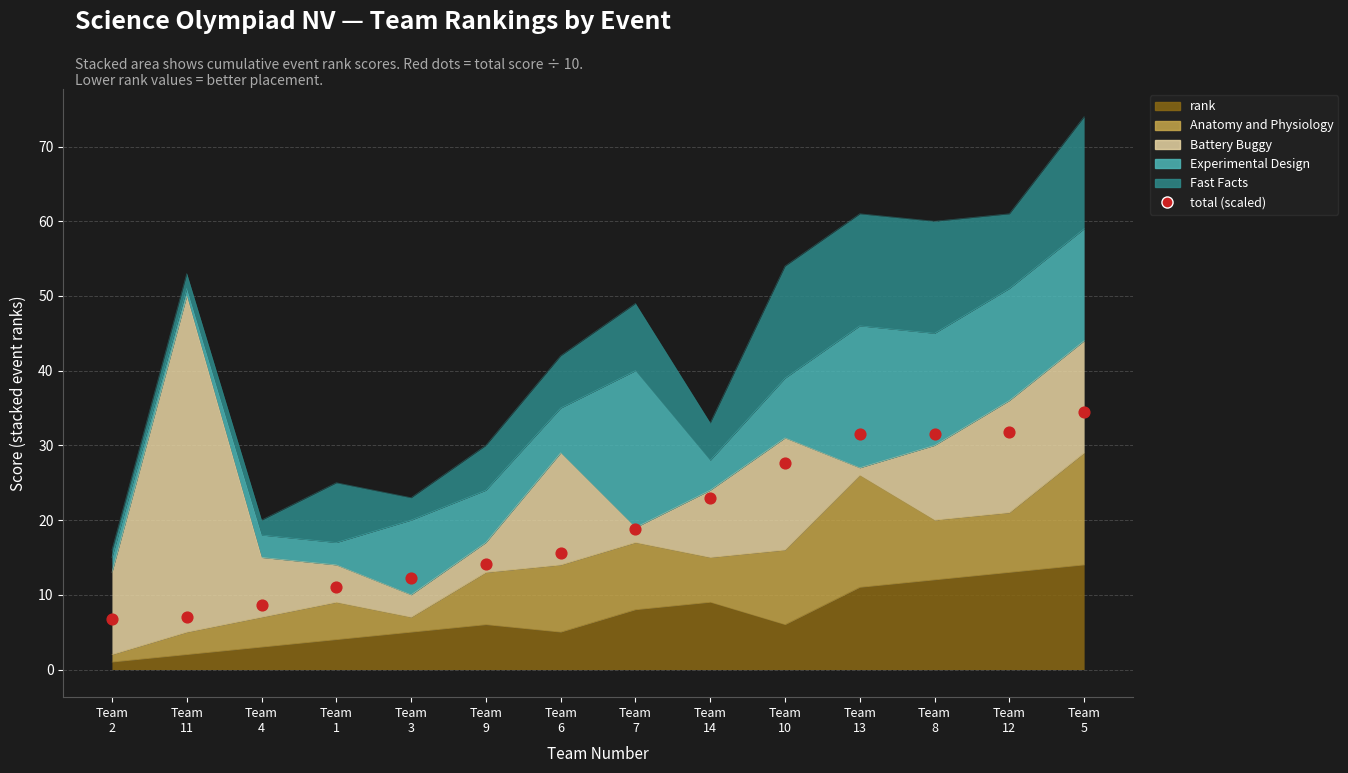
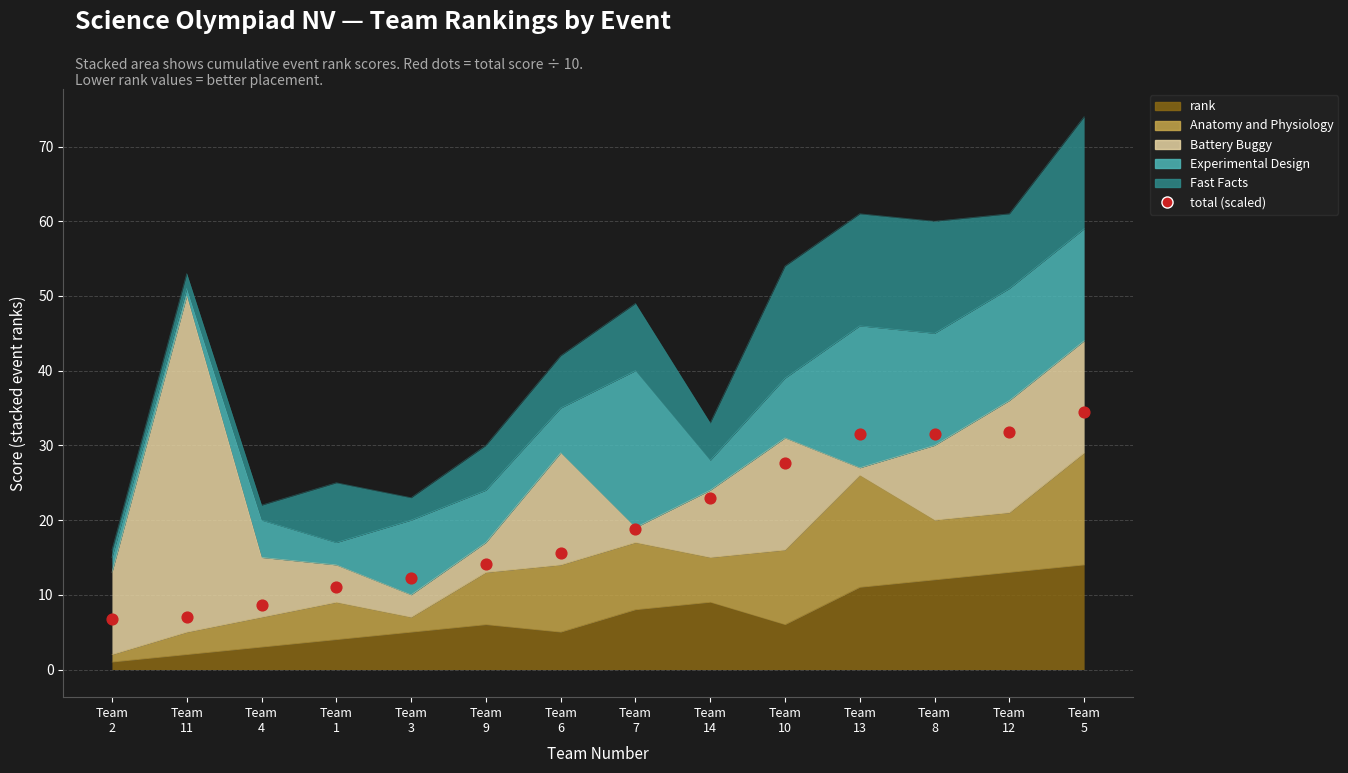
Experimental Design, Team 4: 3 -> 5
